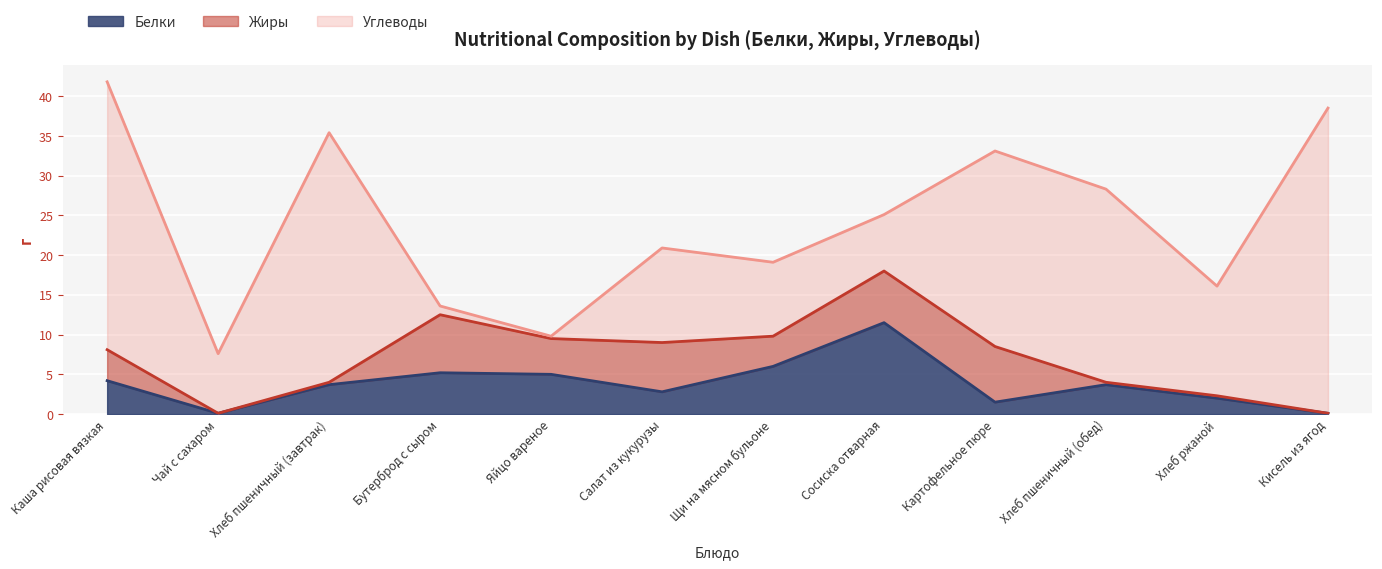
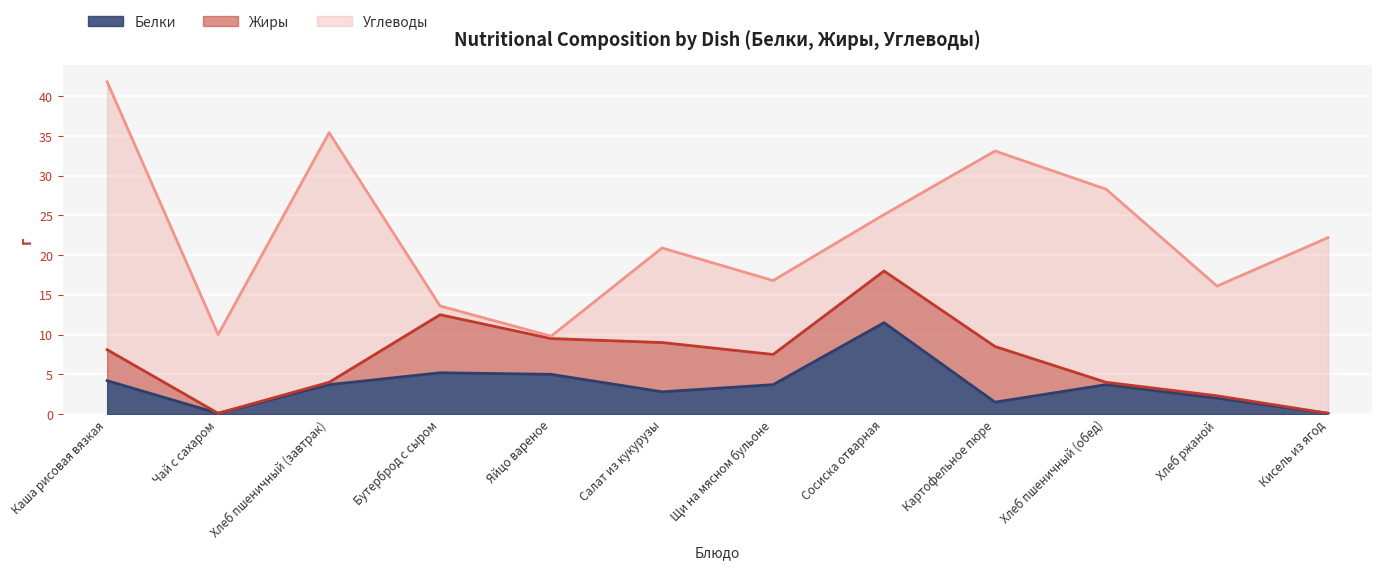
Углеводы, Чай с сахаром: 8 -> 10
Белки, Щи на мясном бульоне: 6 -> 4
Углеводы, Кисель из ягод: 38 -> 22
